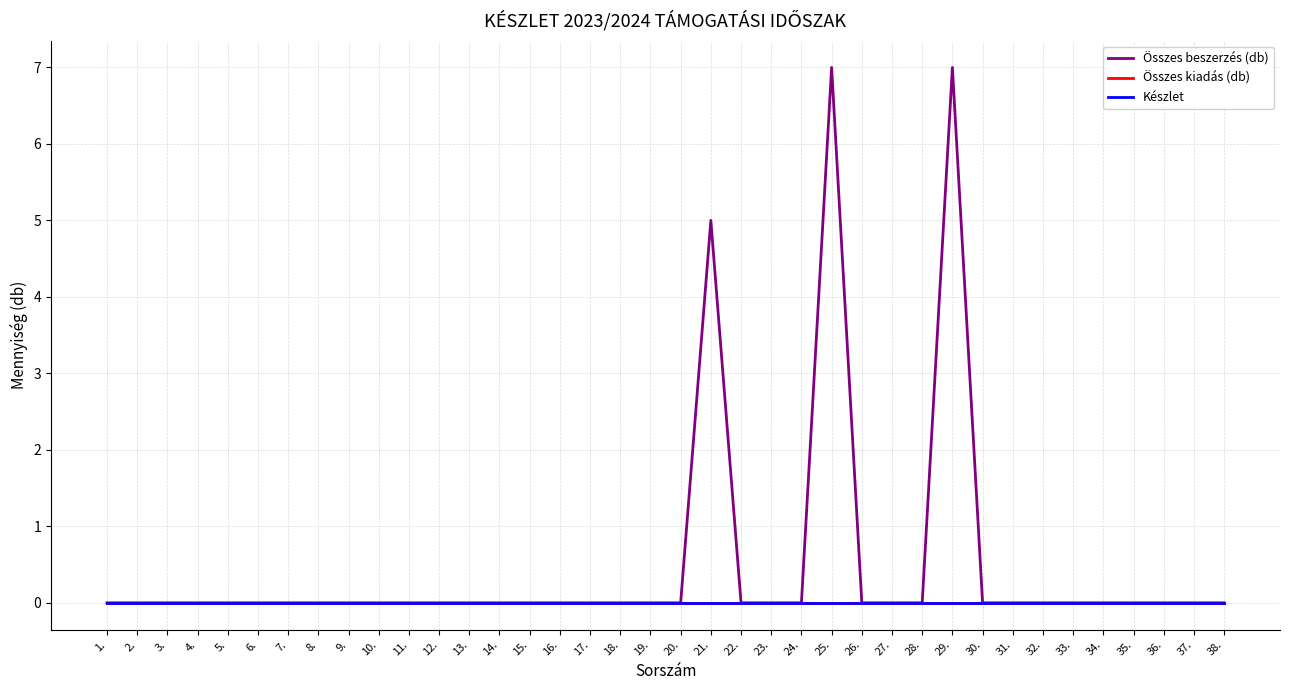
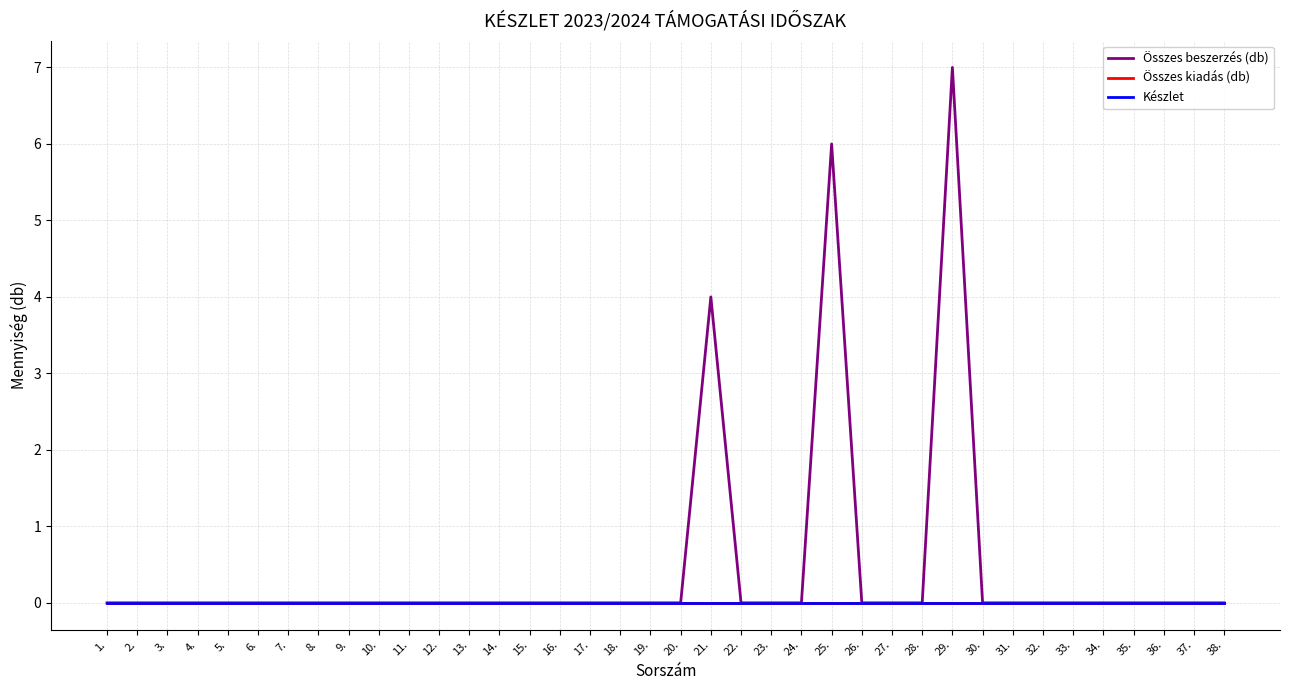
Összes beszerzés (db), 21.: 5 -> 4
Összes beszerzés (db), 25.: 7 -> 6
